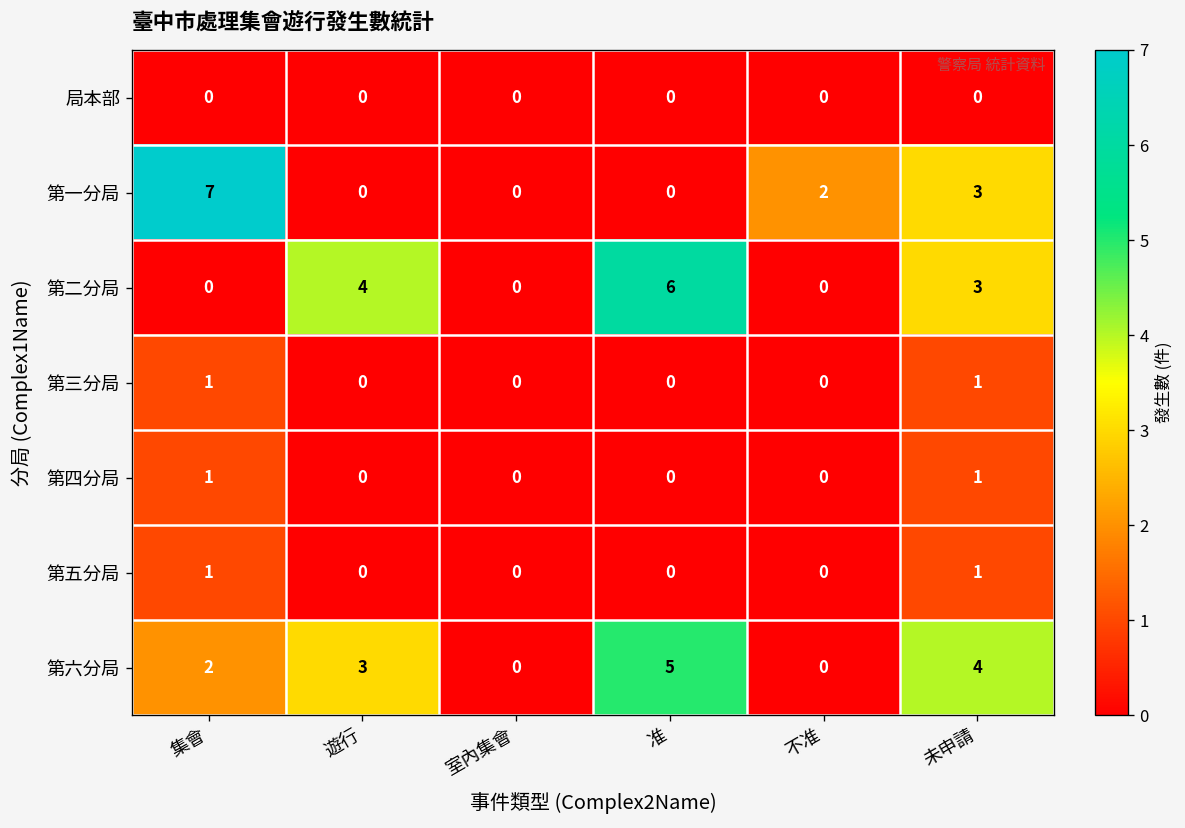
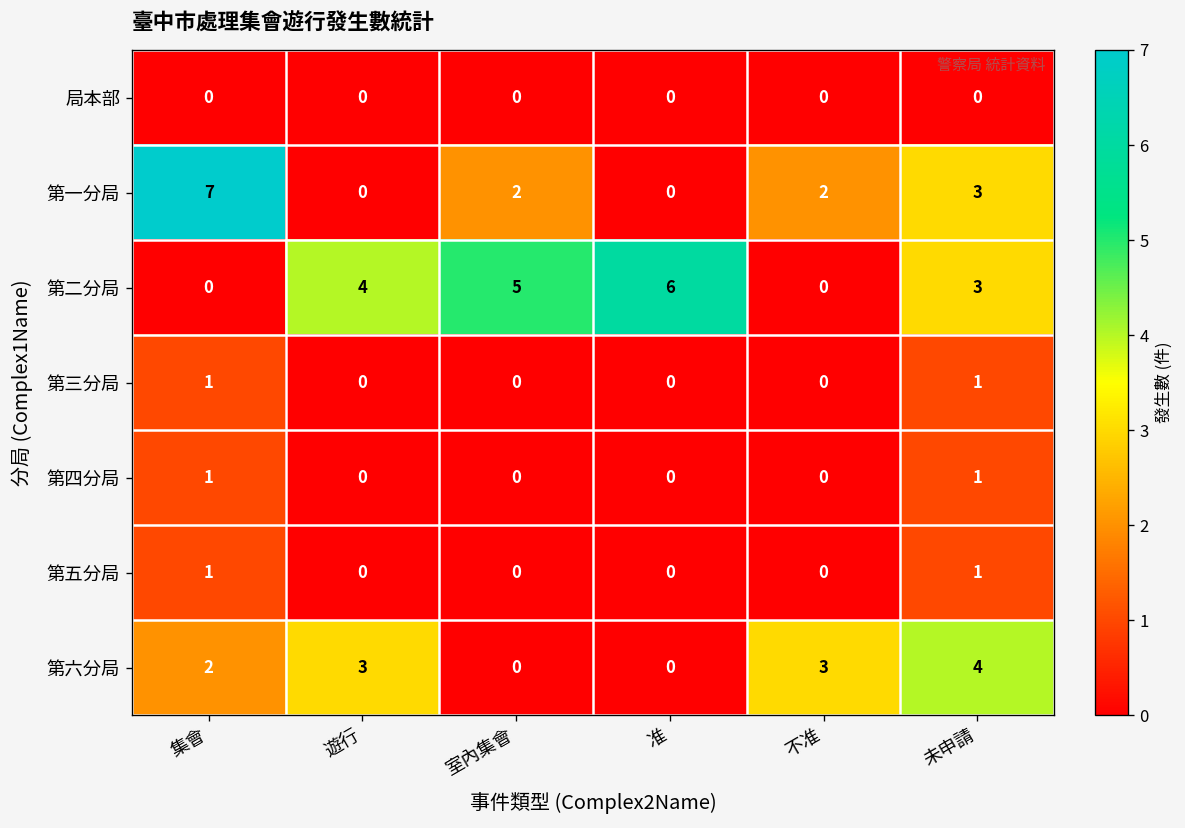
第一分局, 室內集會: 0 -> 2
第二分局, 室內集會: 0 -> 5
第六分局, 准: 5 -> 0
第六分局, 不准: 0 -> 3
